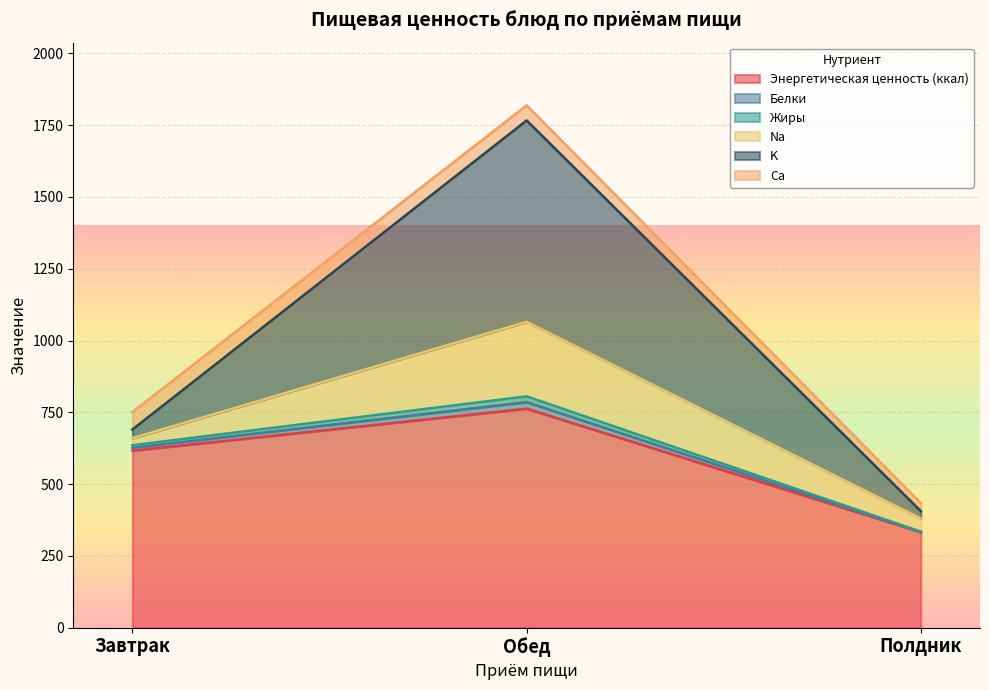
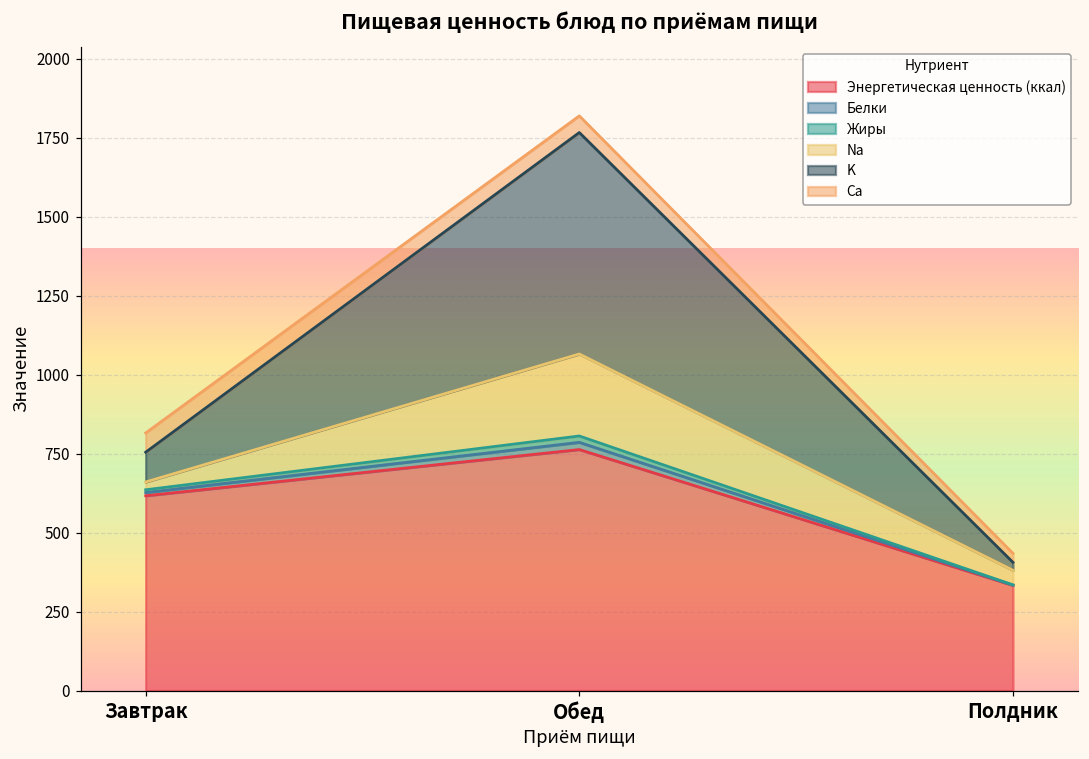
K, Завтрак: 30 -> 90
